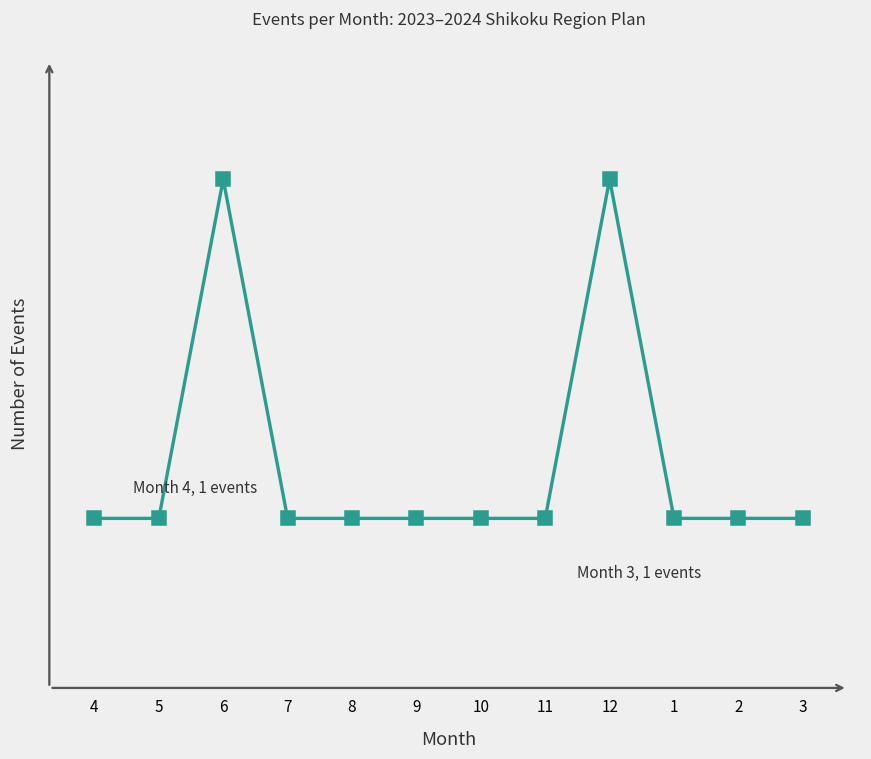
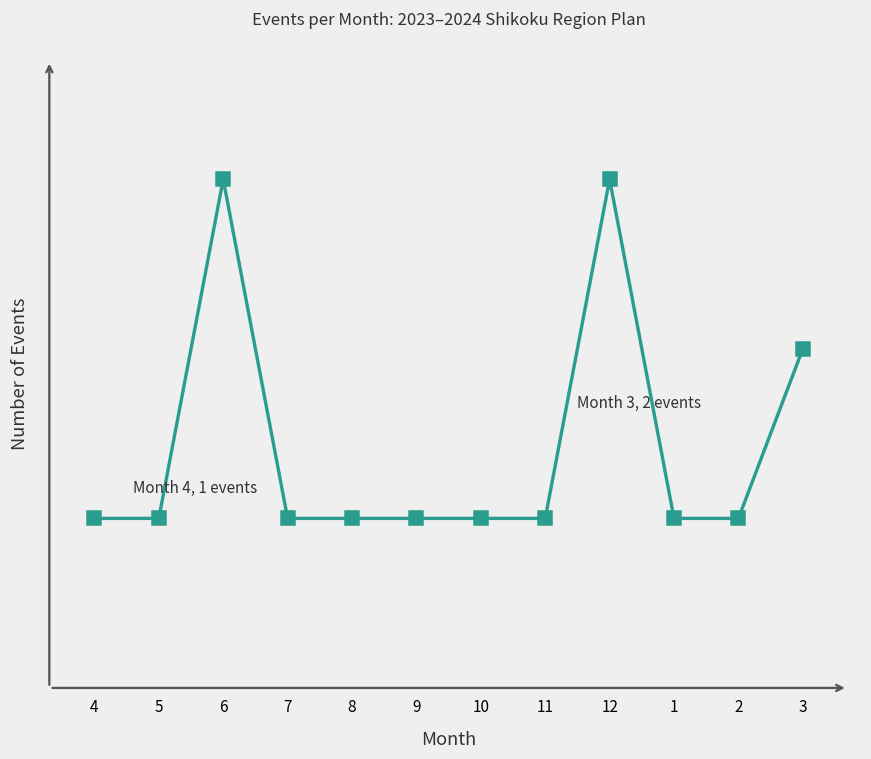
3: 1 -> 2
